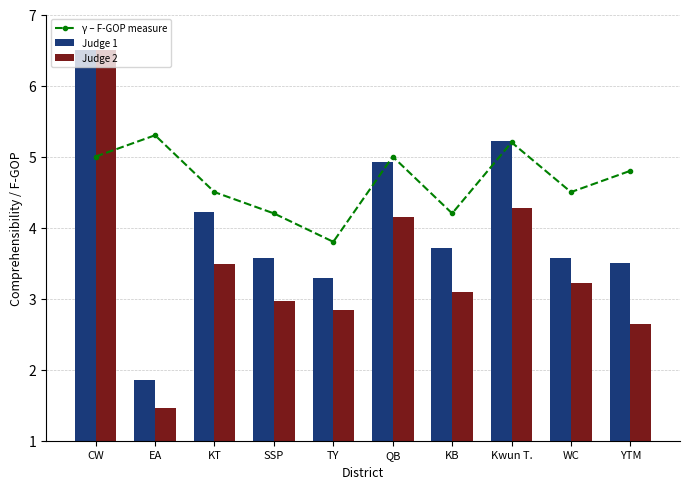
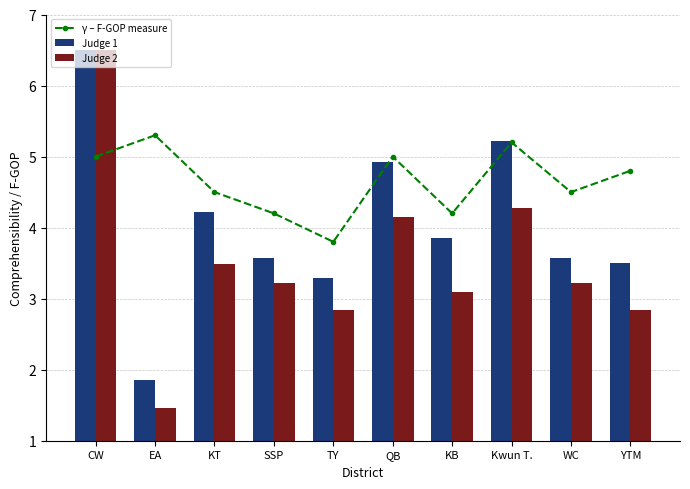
Judge 2, SSP: 3.0 -> 3.2
Judge 1, KB: 3.7 -> 3.9
Judge 2, YTM: 2.6 -> 2.8
